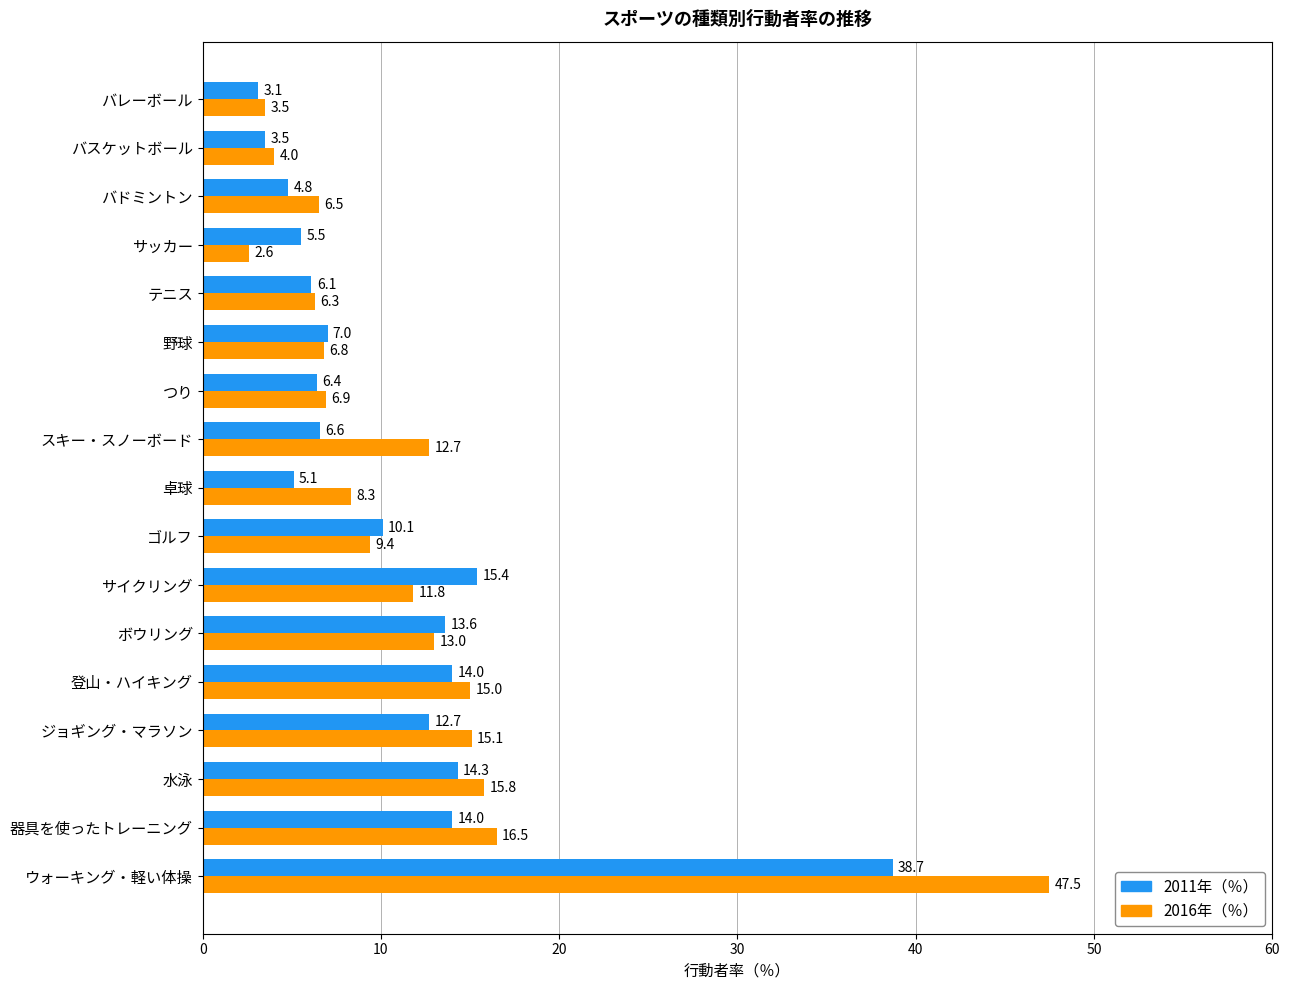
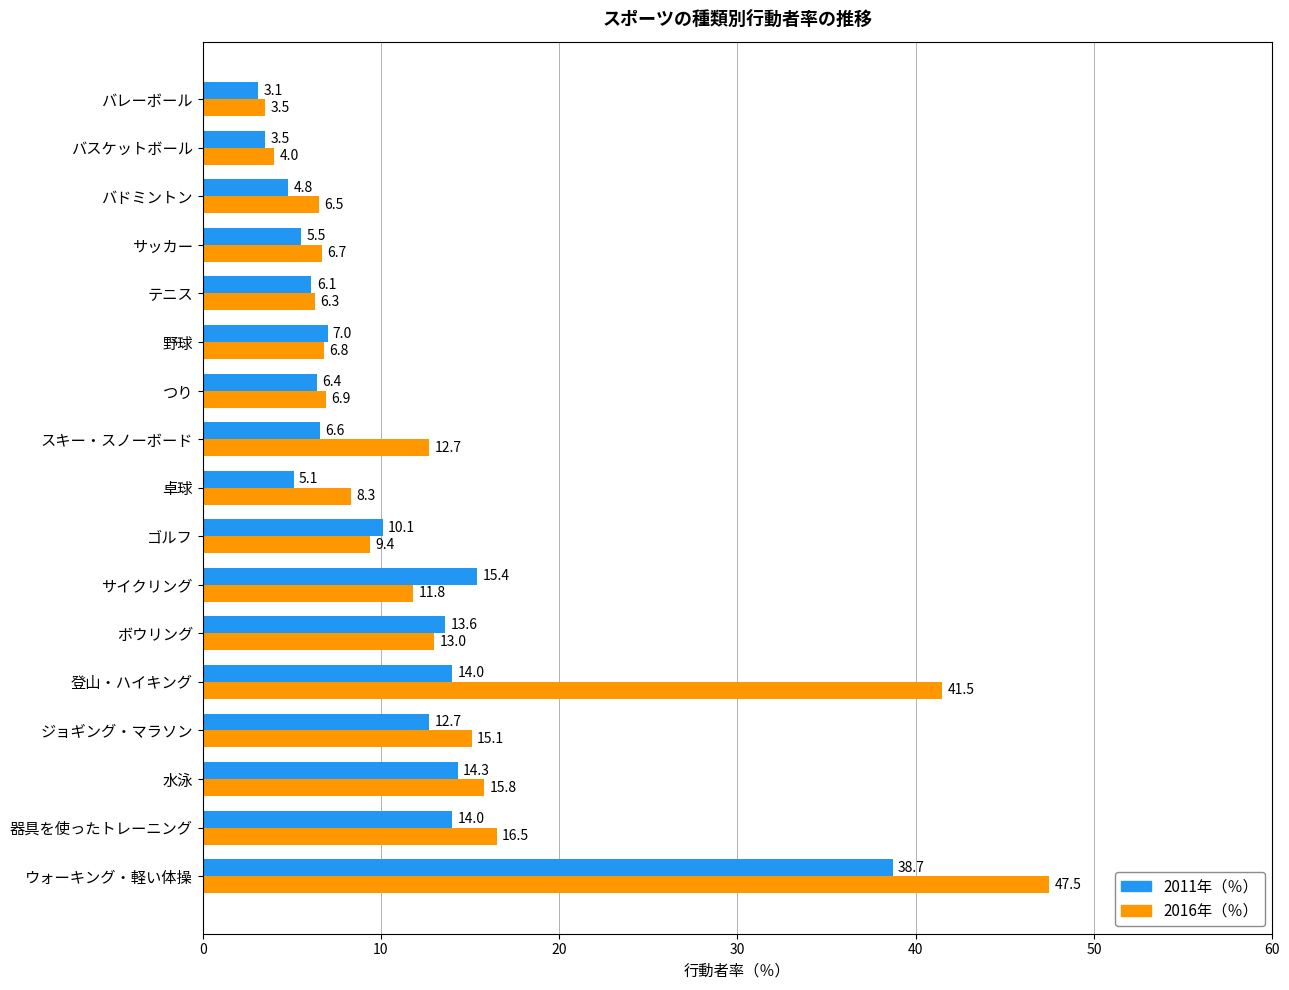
2016年（％）, サッカー: 2.6 -> 6.7
2016年（％）, 登山・ハイキング: 15.0 -> 41.5
